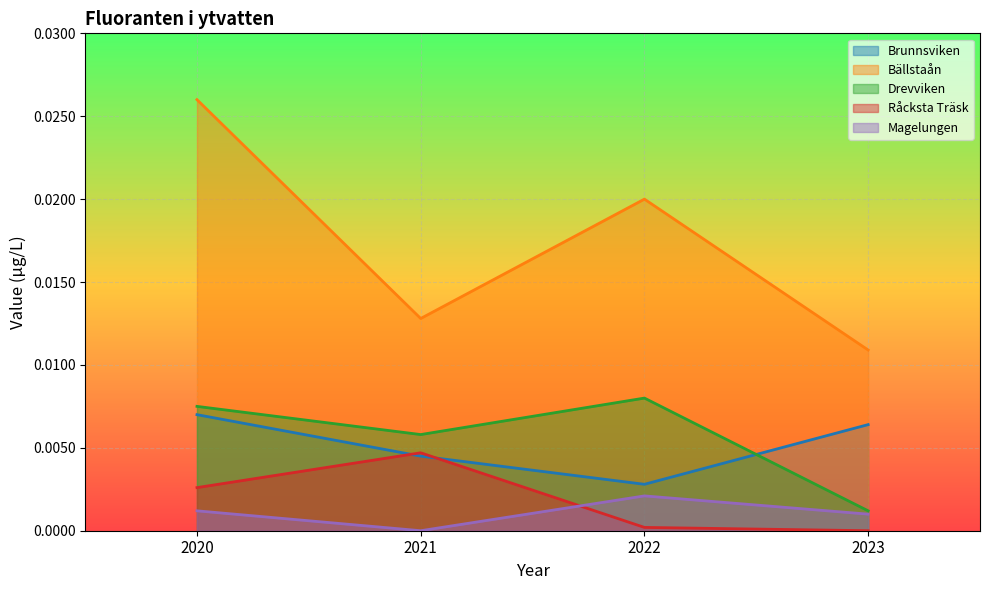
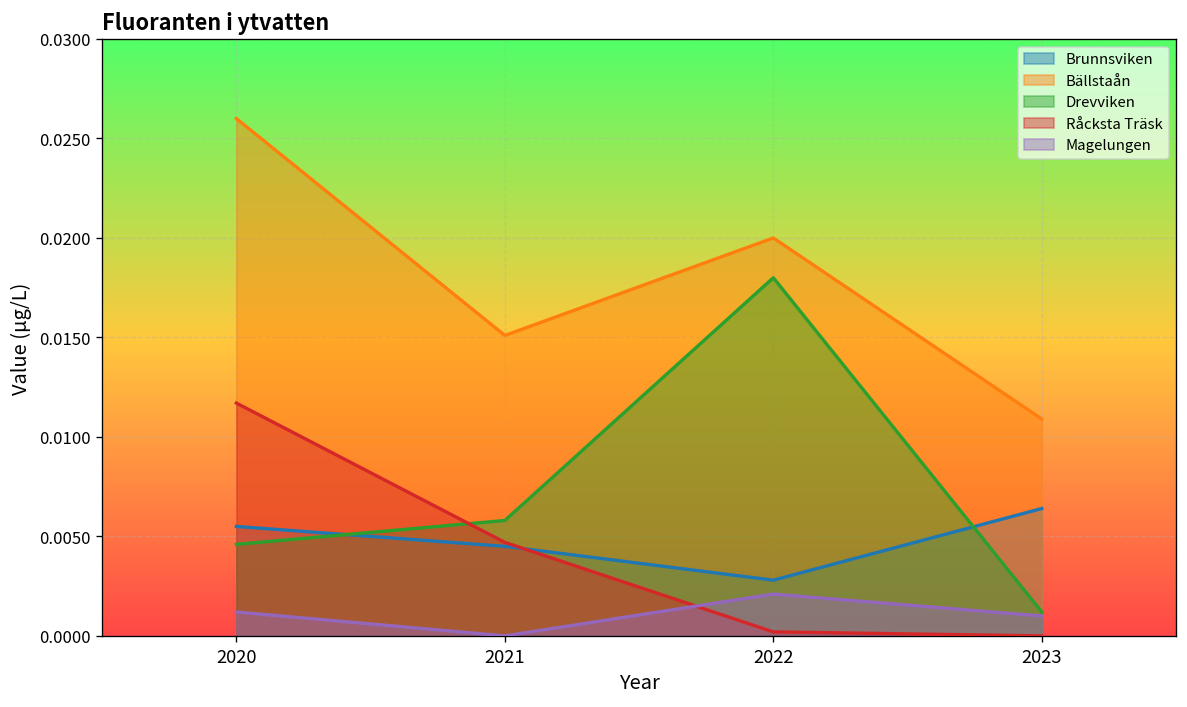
Brunnsviken, 2020: 0.0070 -> 0.0055
Drevviken, 2020: 0.0075 -> 0.0046
Råcksta Träsk, 2020: 0.0026 -> 0.0117
Bällstaån, 2021: 0.0128 -> 0.0151
Drevviken, 2022: 0.008 -> 0.018
